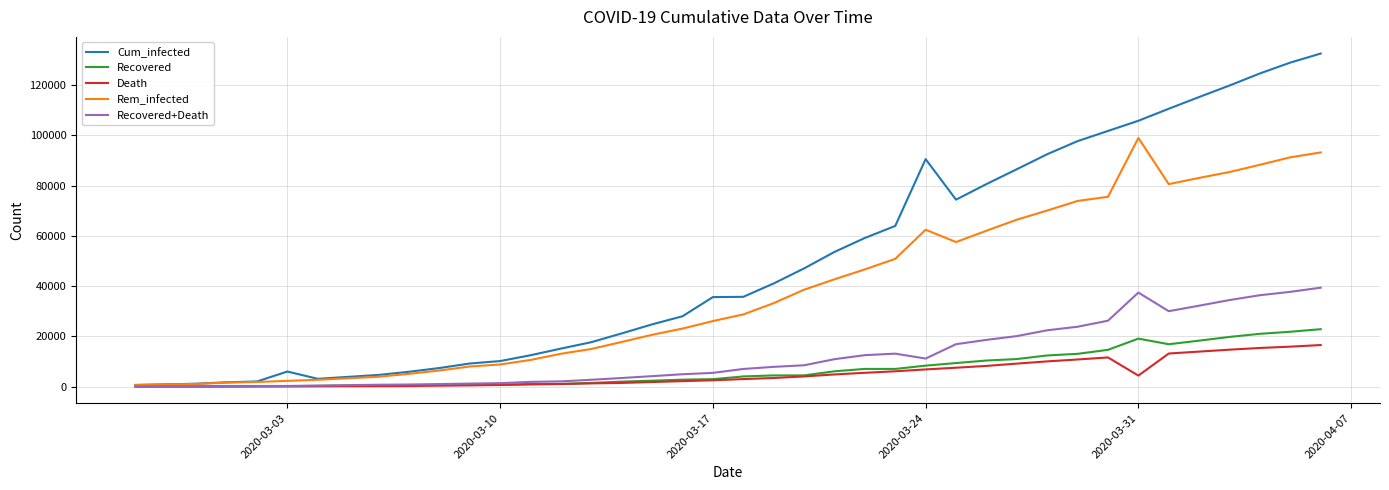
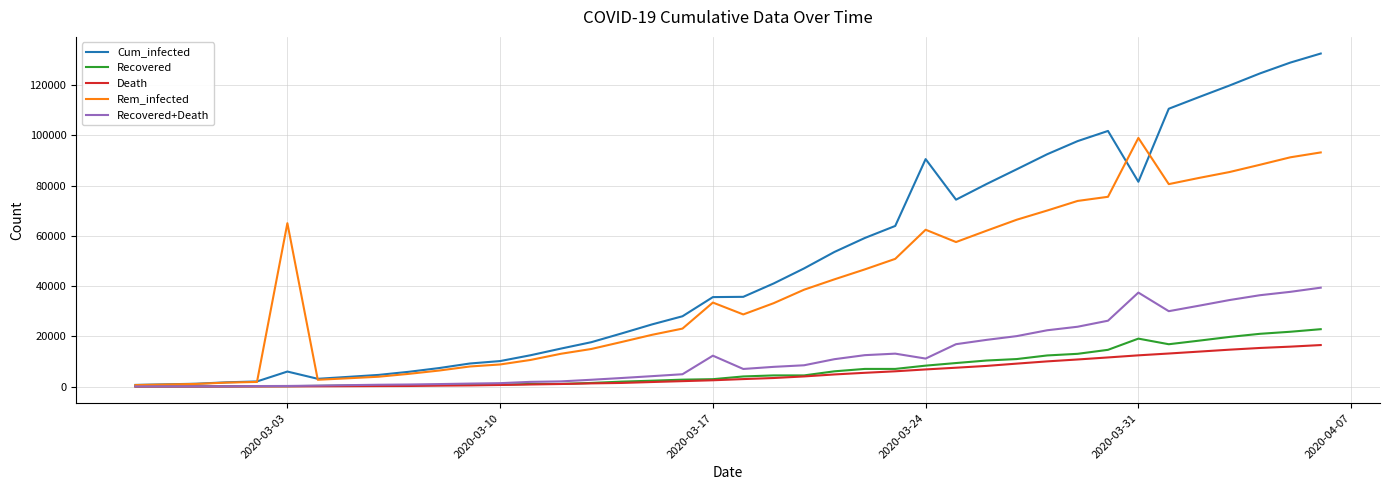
Rem_infected, 2020-03-03: 2000 -> 65000
Rem_infected, 2020-03-17: 26000 -> 33000
Recovered+Death, 2020-03-17: 5000 -> 12000
Cum_infected, 2020-03-31: 106000 -> 82000
Death, 2020-03-31: 4000 -> 12000
